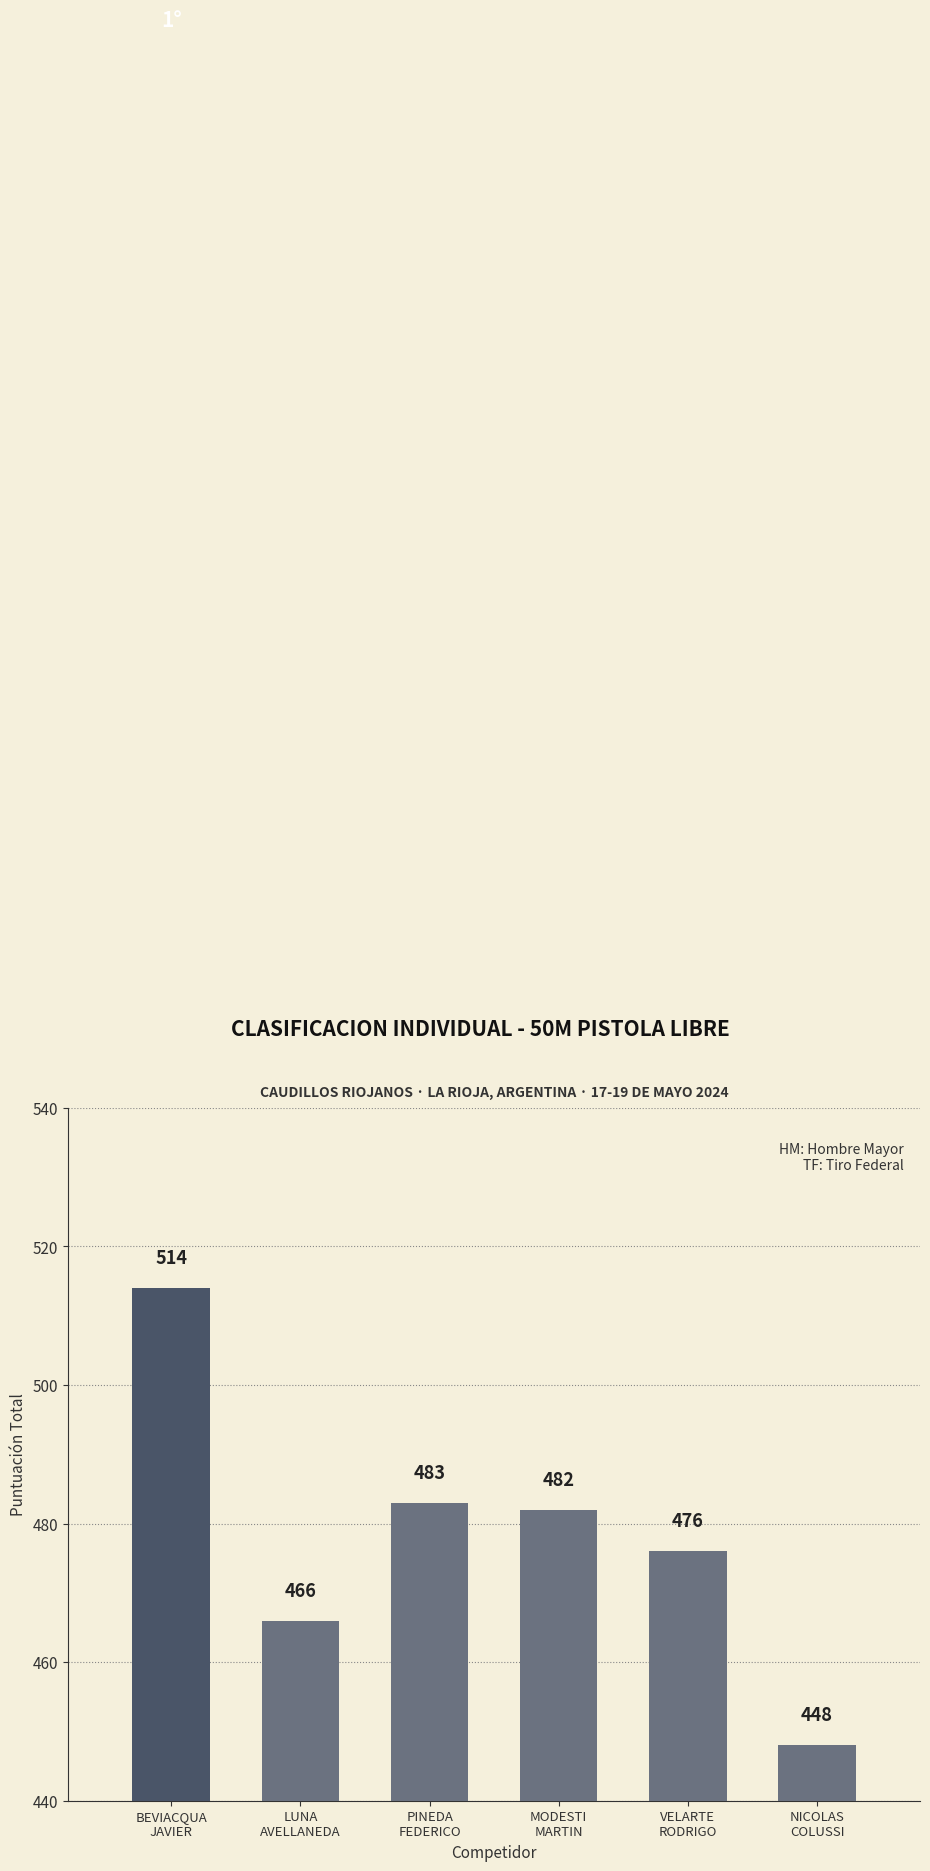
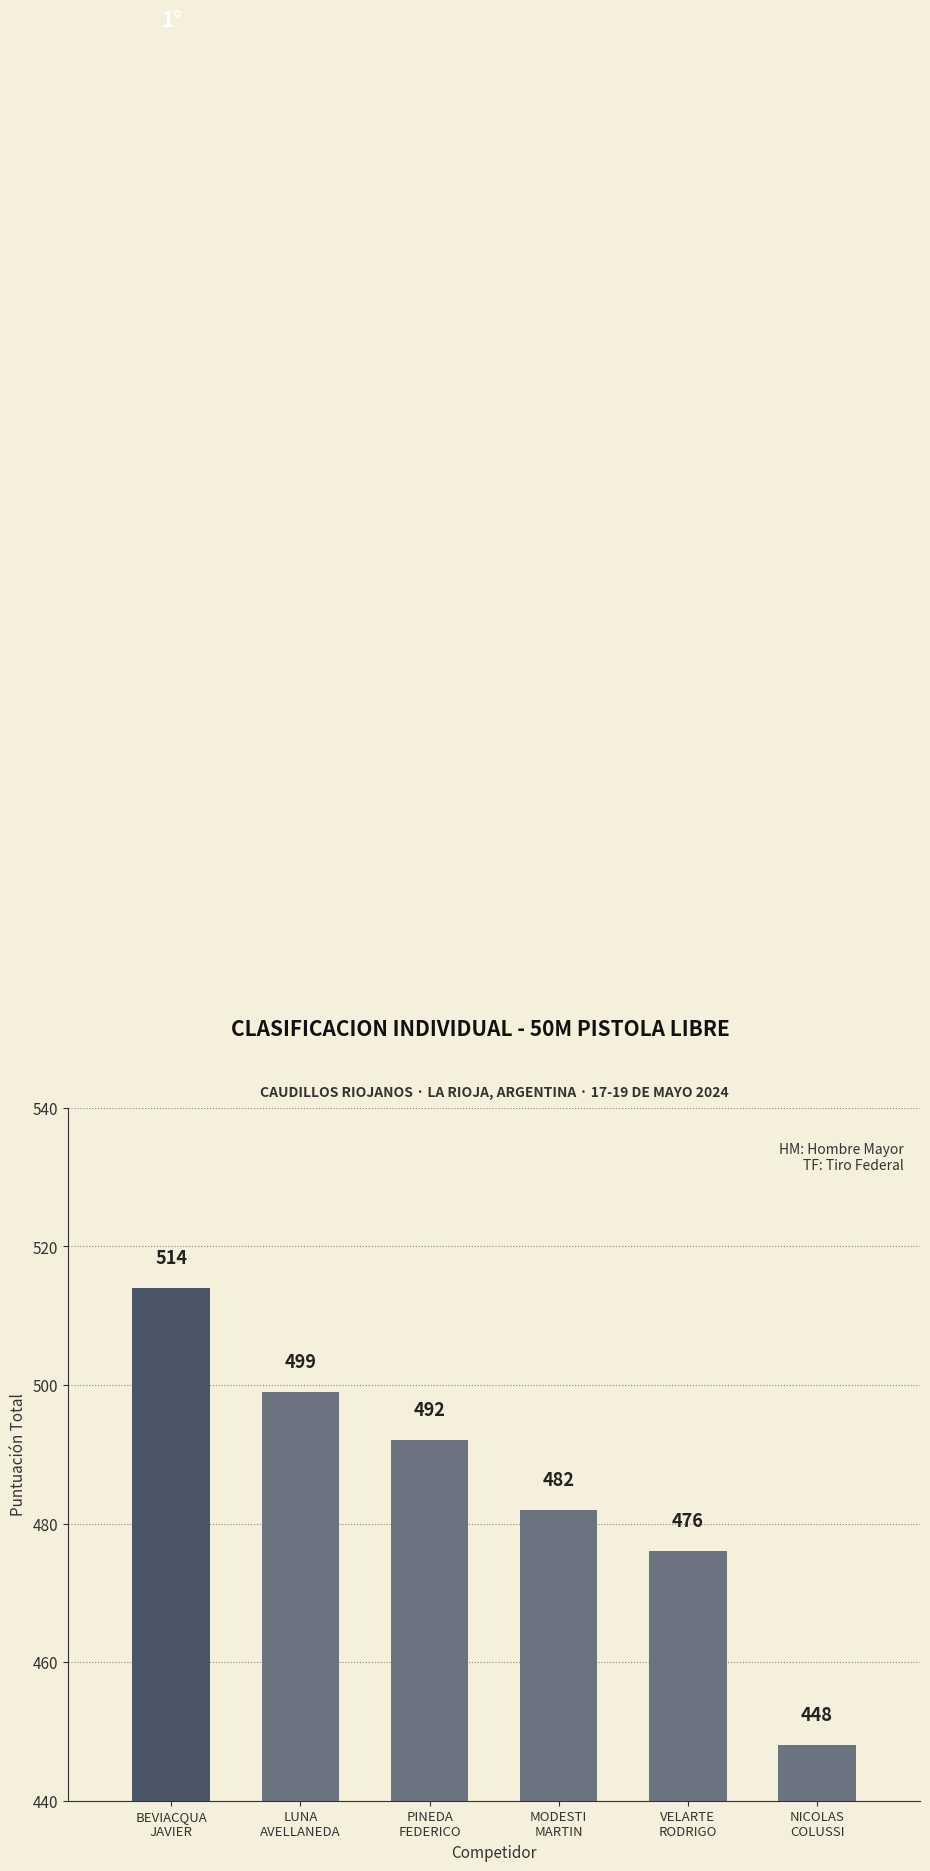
LUNA AVELLANEDA: 466 -> 499
PINEDA FEDERICO: 483 -> 492
